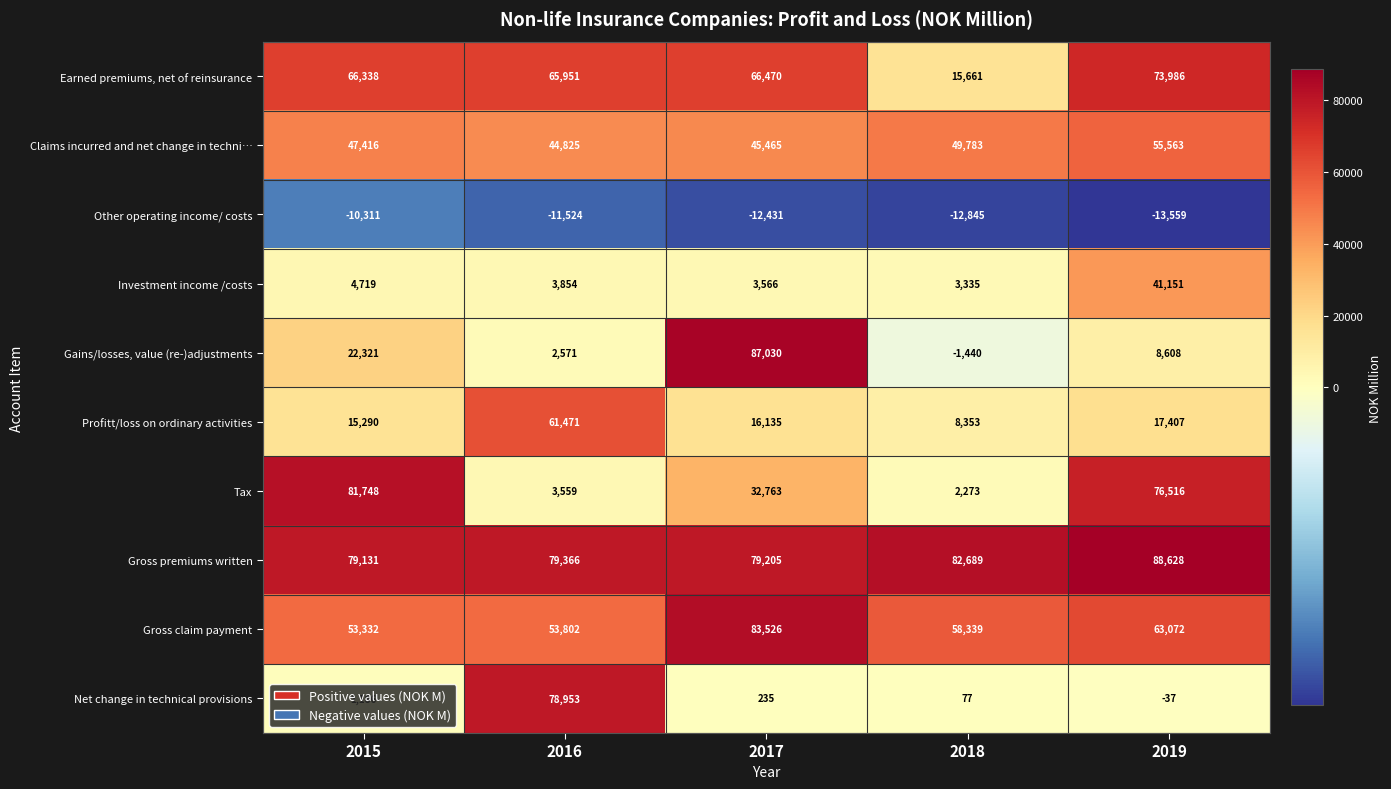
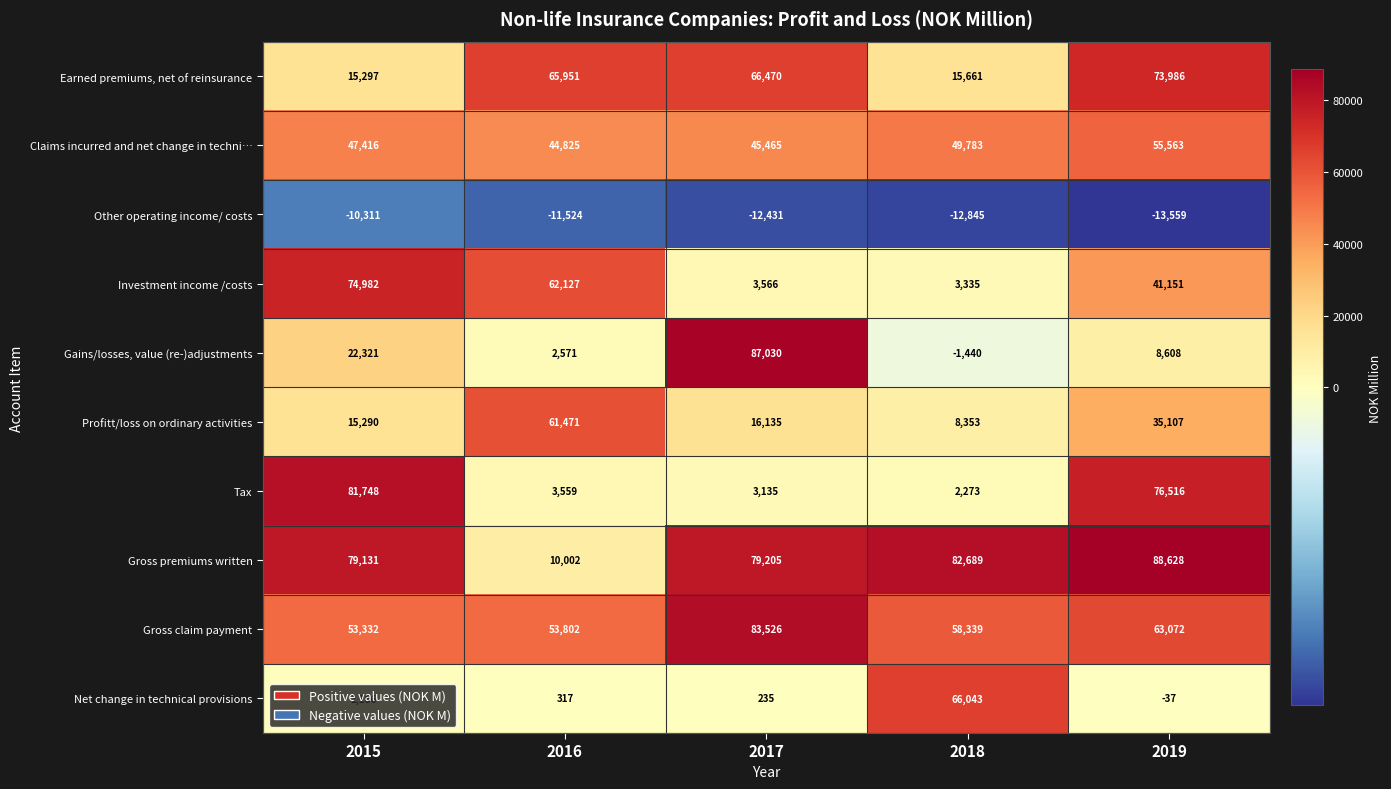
Earned premiums, net of reinsurance, 2015: 66,338 -> 15,297
Investment income /costs, 2015: 4,719 -> 74,982
Investment income /costs, 2016: 3,854 -> 62,127
Profitt/loss on ordinary activities, 2019: 17,407 -> 35,107
Tax, 2017: 32,763 -> 3,135
Gross premiums written, 2016: 79,366 -> 10,002
Net change in technical provisions, 2016: 78,953 -> 317
Net change in technical provisions, 2018: 77 -> 66,043
